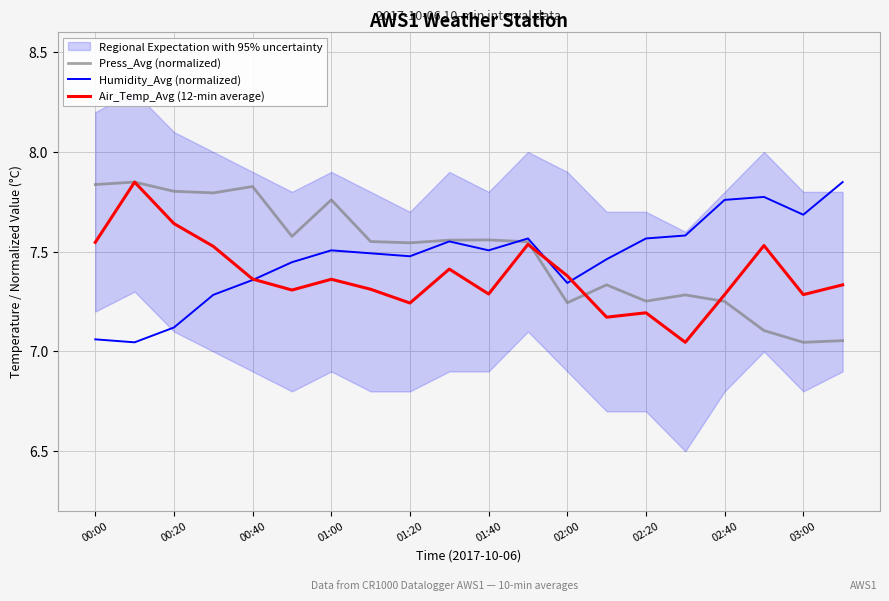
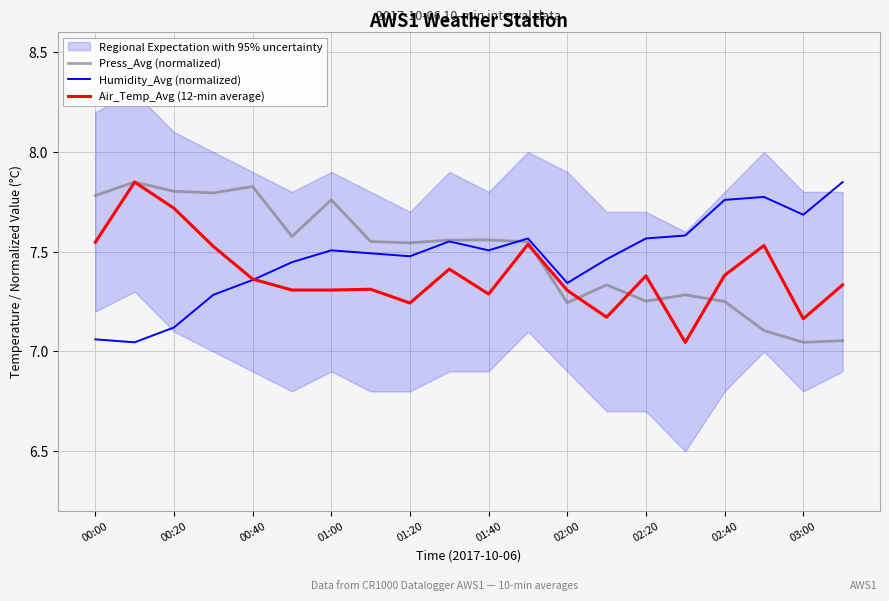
Press_Avg (normalized), 00:00: 7.84 -> 7.78
Air_Temp_Avg (12-min average), 00:20: 7.64 -> 7.72
Air_Temp_Avg (12-min average), 01:00: 7.36 -> 7.31
Air_Temp_Avg (12-min average), 02:00: 7.38 -> 7.31
Air_Temp_Avg (12-min average), 02:20: 7.19 -> 7.38
Air_Temp_Avg (12-min average), 02:40: 7.29 -> 7.38
Air_Temp_Avg (12-min average), 03:00: 7.29 -> 7.16
